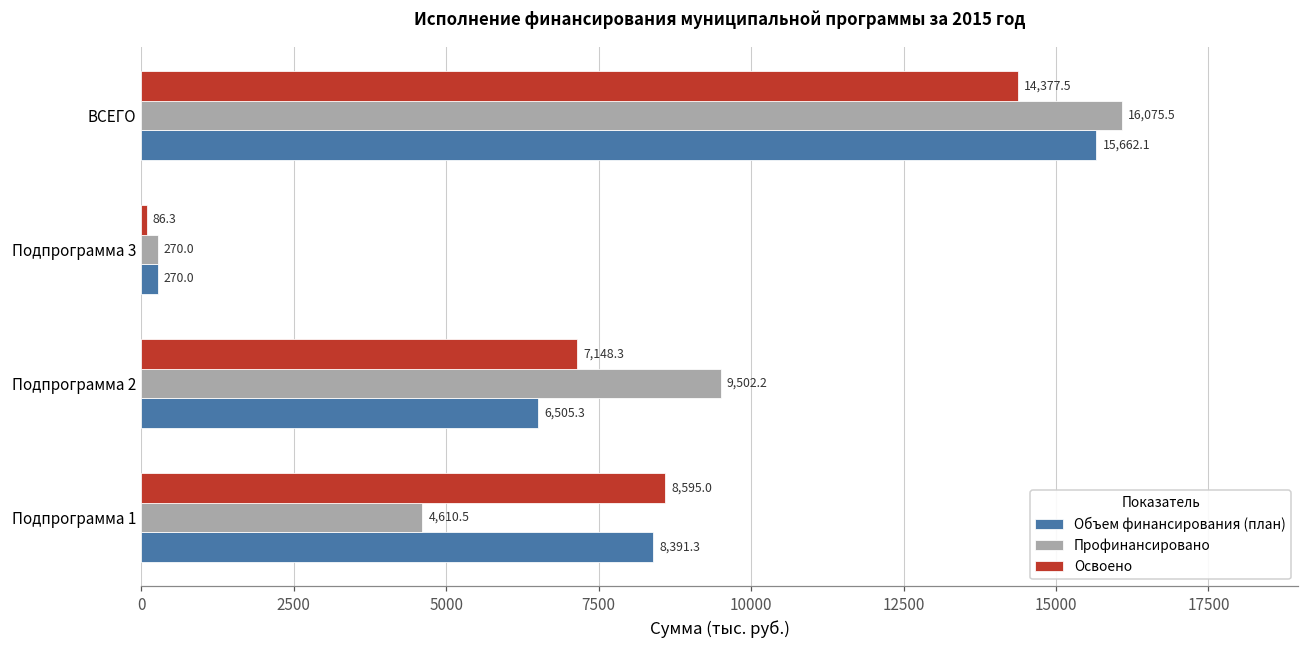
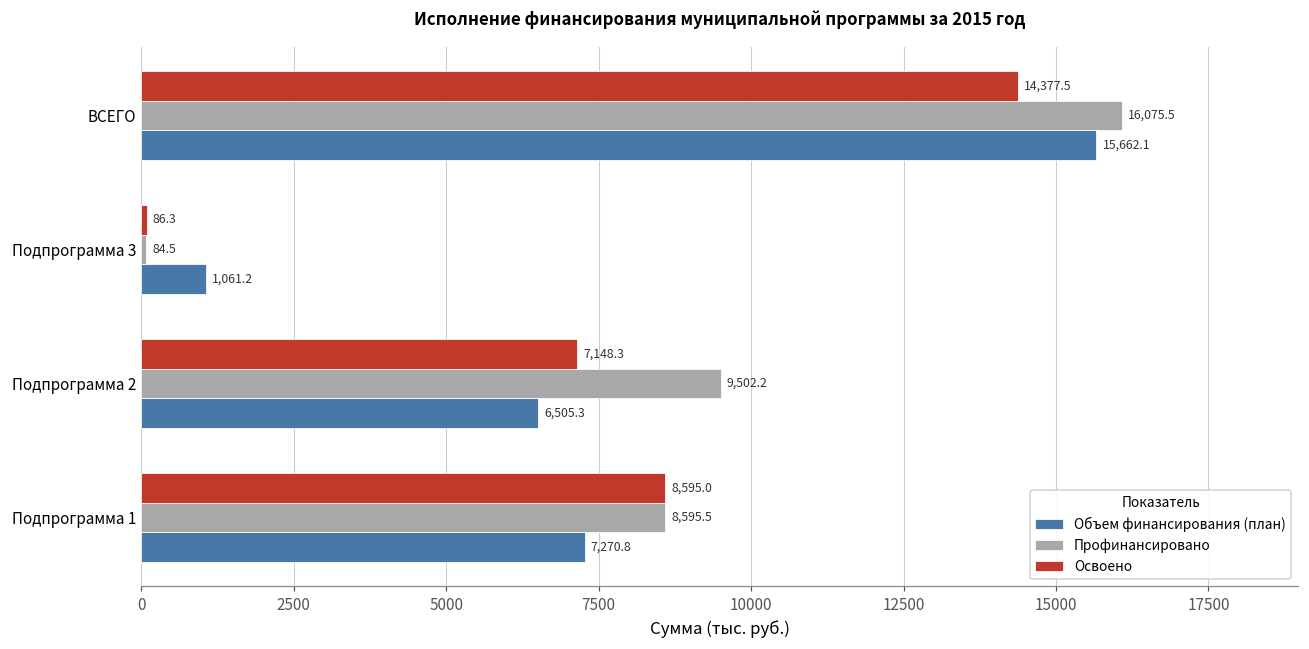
Профинансировано, Подпрограмма 3: 270.0 -> 84.5
Объем финансирования (план), Подпрограмма 3: 270.0 -> 1,061.2
Профинансировано, Подпрограмма 1: 4,610.5 -> 8,595.5
Объем финансирования (план), Подпрограмма 1: 8,391.3 -> 7,270.8
